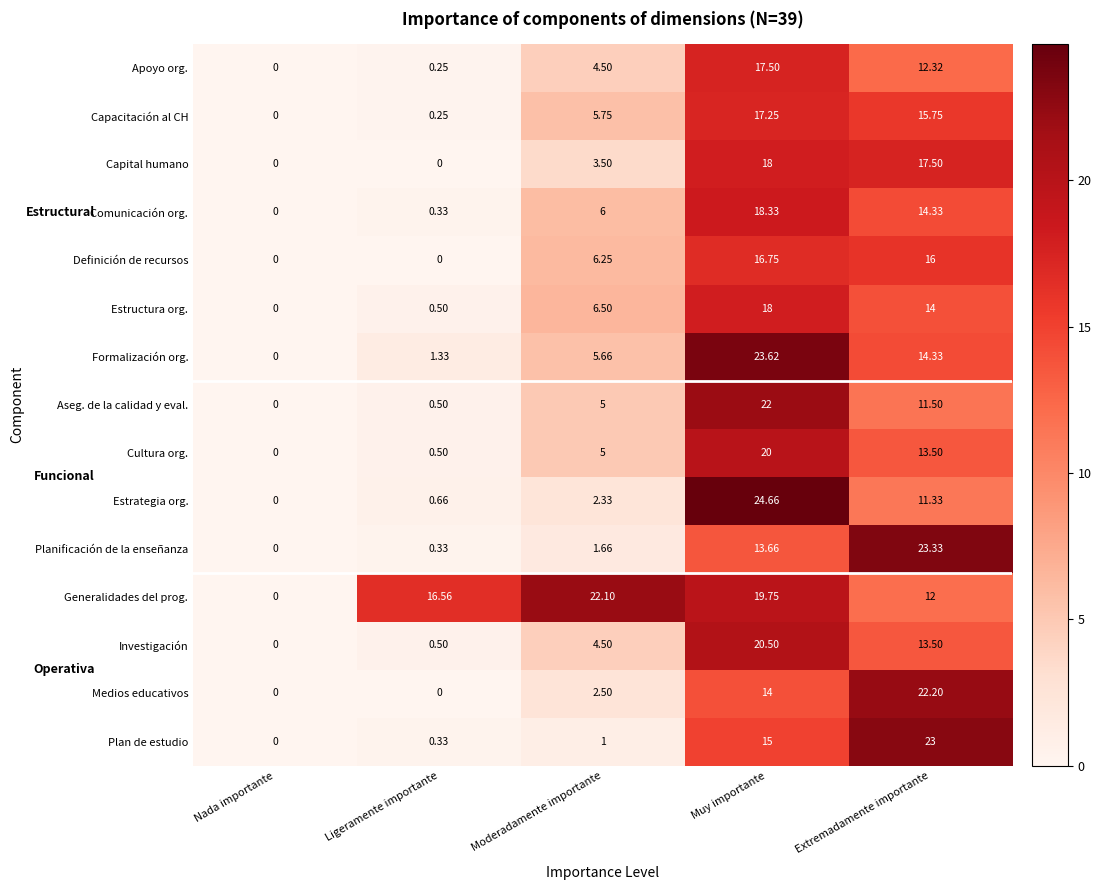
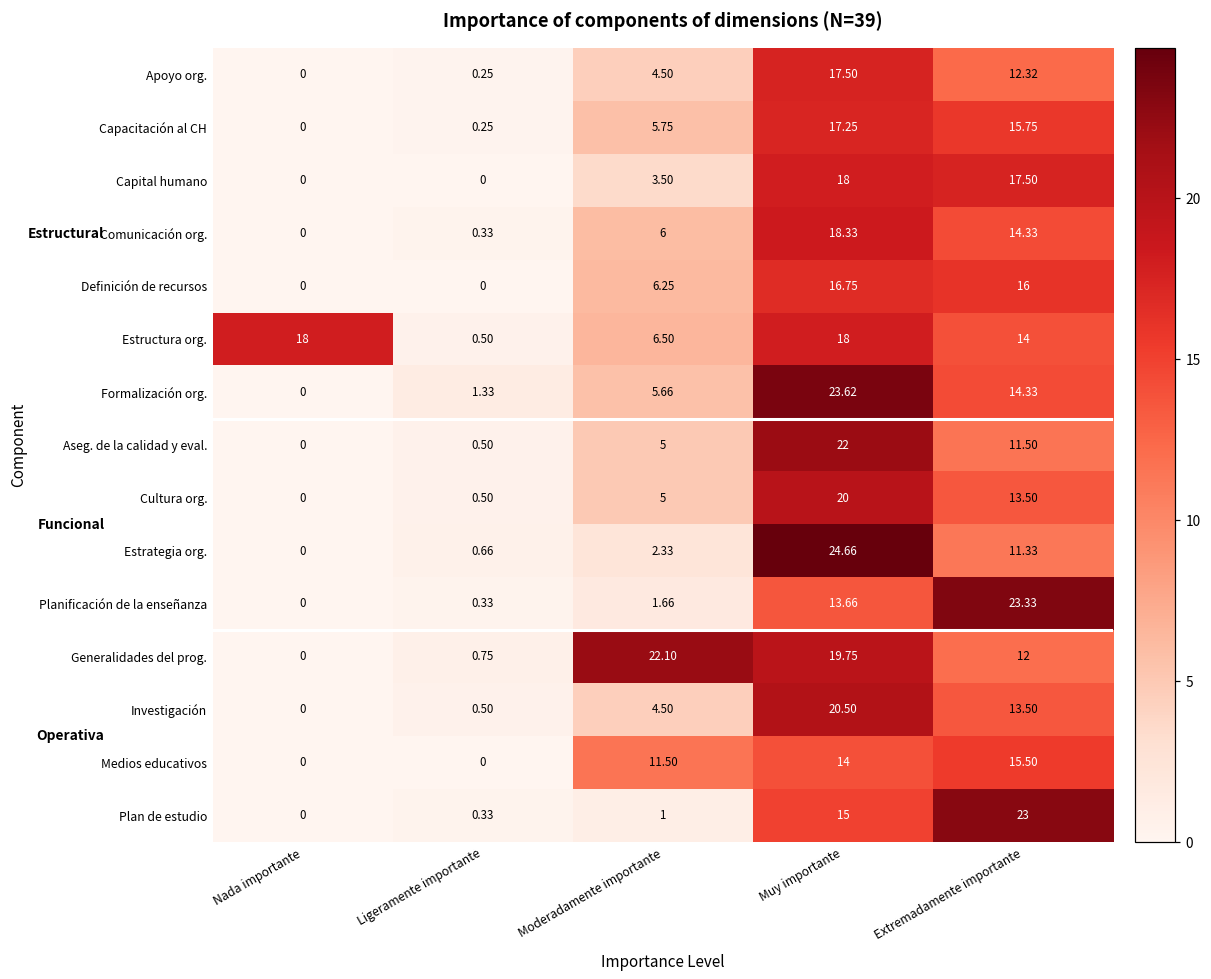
Estructura org., Nada importante: 0 -> 18
Generalidades del prog., Ligeramente importante: 16.56 -> 0.75
Medios educativos, Moderadamente importante: 2.50 -> 11.50
Medios educativos, Extremadamente importante: 22.20 -> 15.50
